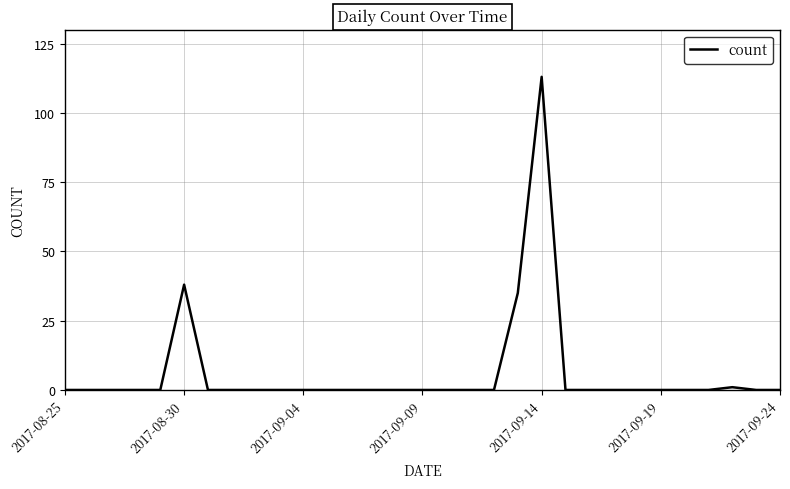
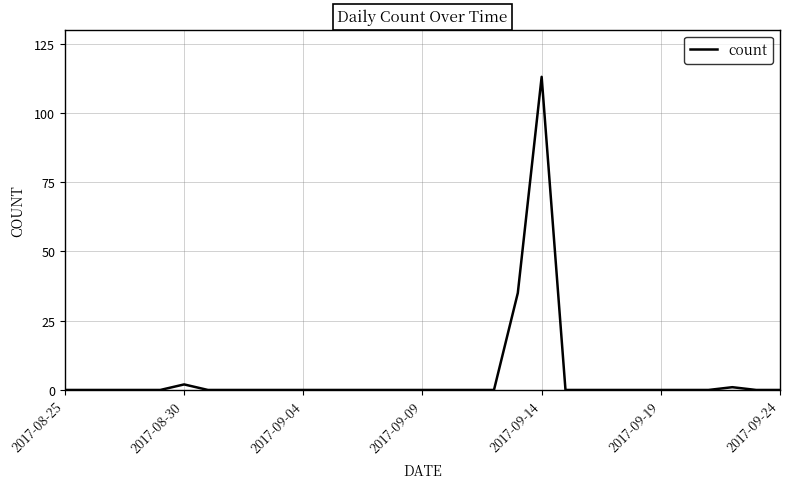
2017-08-30: 38 -> 2
